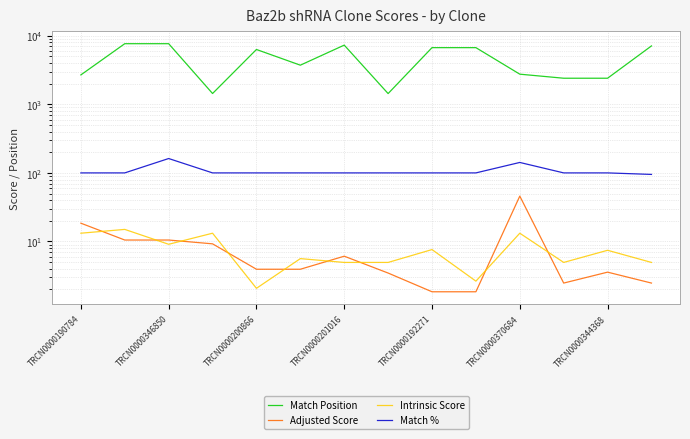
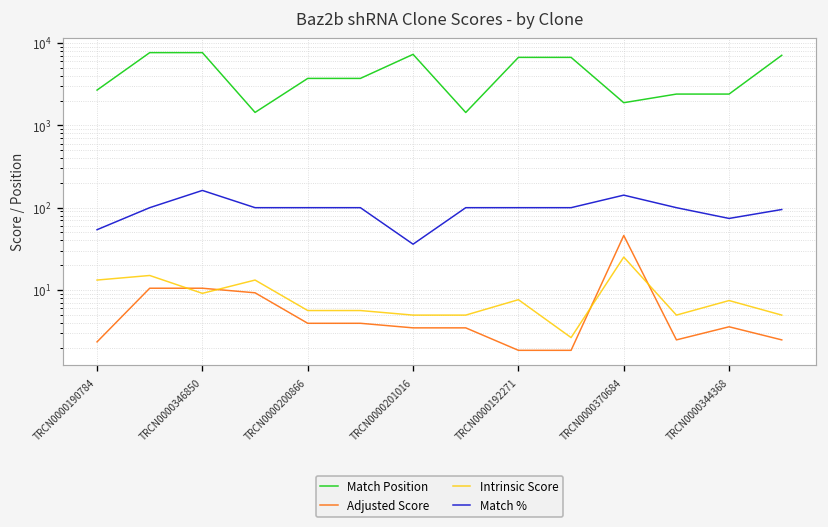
Adjusted Score, TRCN0000190784: 18 -> 2.3
Match %, TRCN0000190784: 100 -> 50
Match Position, TRCN0000200866: 6000 -> 4000
Intrinsic Score, TRCN0000200866: 2.1 -> 6
Adjusted Score, TRCN0000201016: 6 -> 3
Match %, TRCN0000201016: 100 -> 40
Match Position, TRCN0000370684: 2800 -> 1900
Intrinsic Score, TRCN0000370684: 13 -> 25
Match %, TRCN0000344368: 100 -> 70
